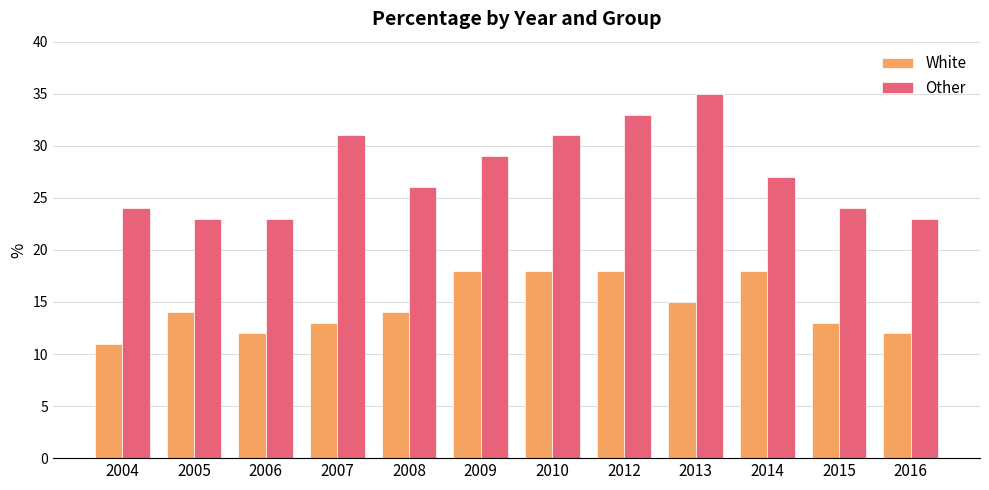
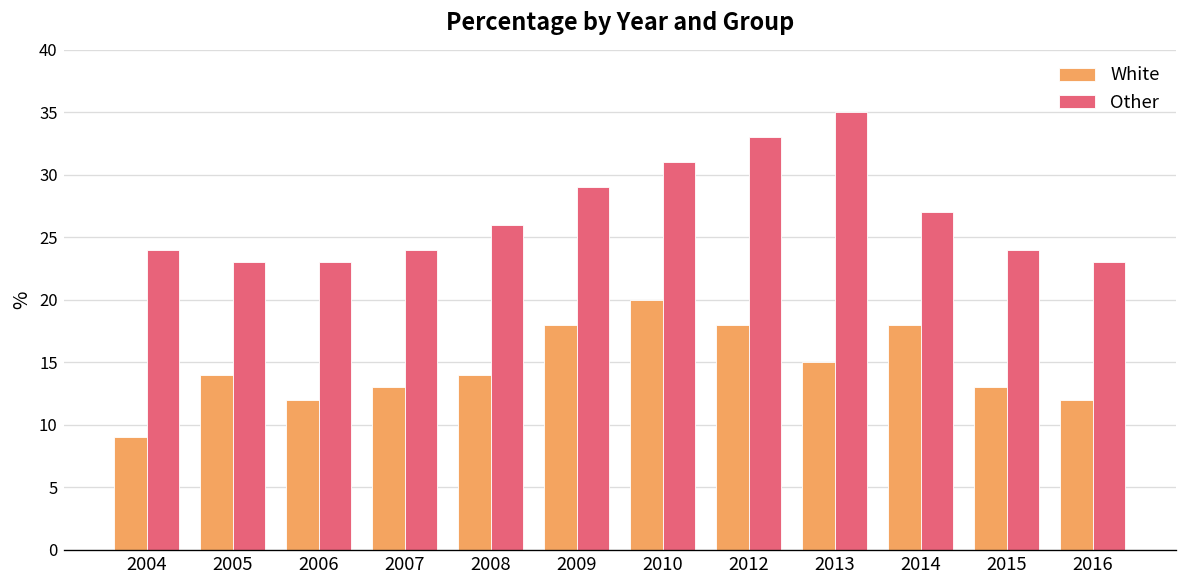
White, 2004: 11 -> 9
Other, 2007: 31 -> 24
White, 2010: 18 -> 20
